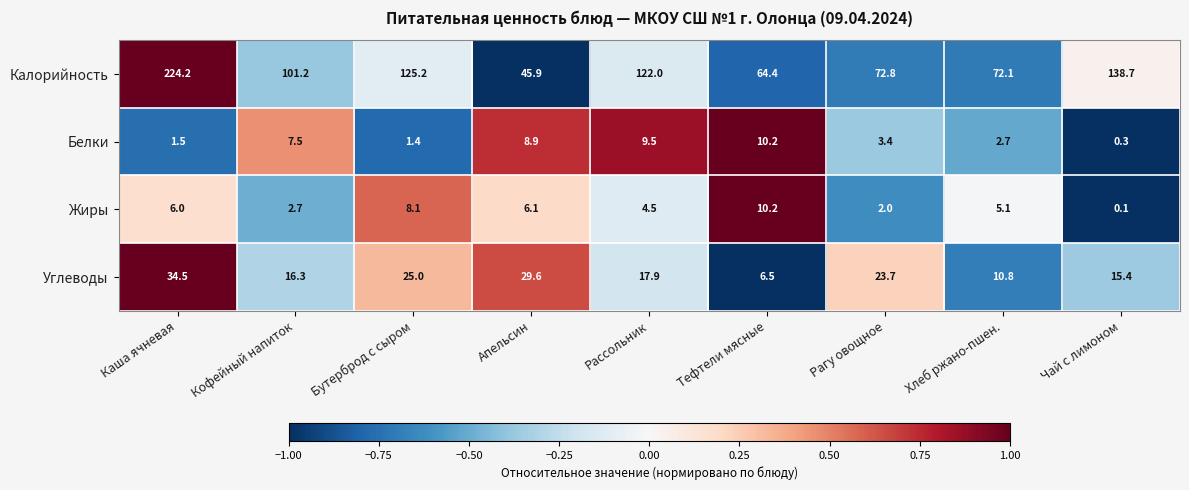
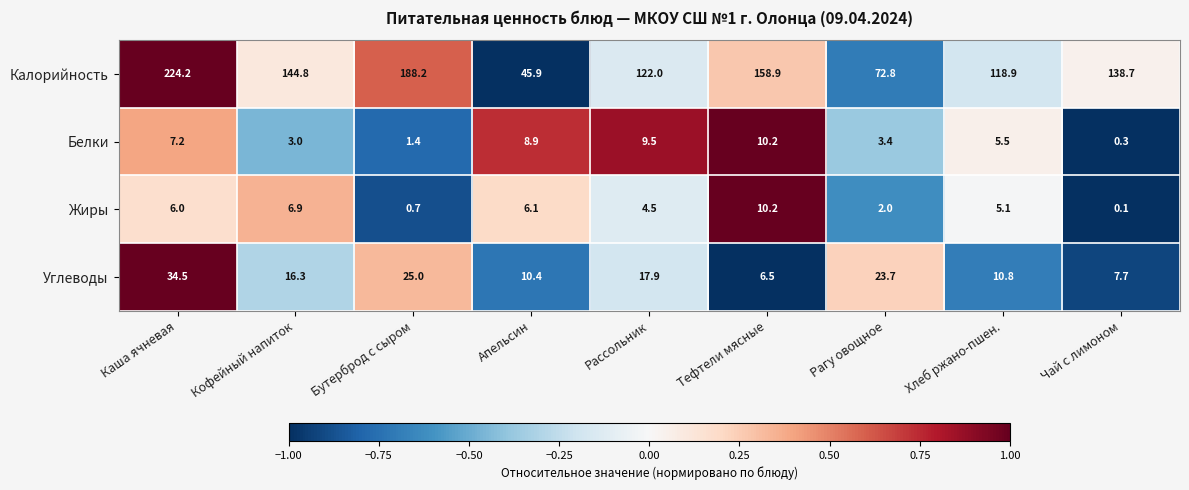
Калорийность, Кофейный напиток: 101.2 -> 144.8
Калорийность, Бутерброд с сыром: 125.2 -> 188.2
Калорийность, Тефтели мясные: 64.4 -> 158.9
Калорийность, Хлеб ржано-пшен.: 72.1 -> 118.9
Белки, Каша ячневая: 1.5 -> 7.2
Белки, Кофейный напиток: 7.5 -> 3.0
Белки, Хлеб ржано-пшен.: 2.7 -> 5.5
Жиры, Кофейный напиток: 2.7 -> 6.9
Жиры, Бутерброд с сыром: 8.1 -> 0.7
Углеводы, Апельсин: 29.6 -> 10.4
Углеводы, Чай с лимоном: 15.4 -> 7.7
